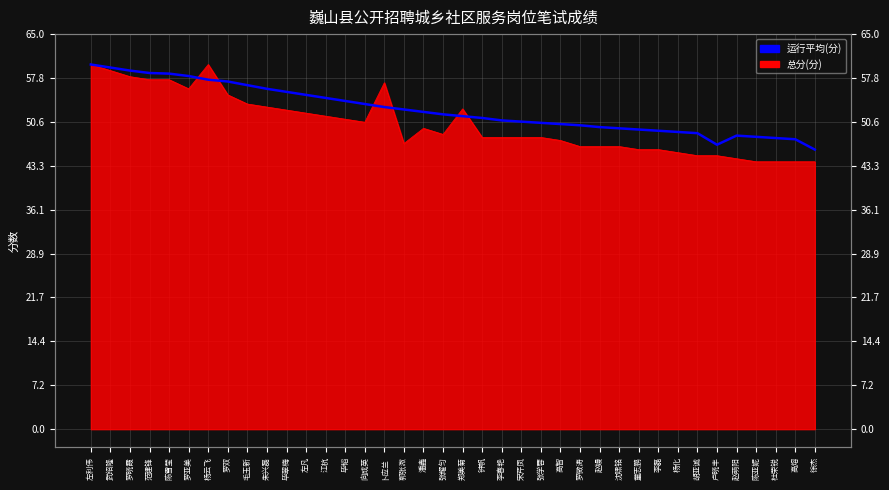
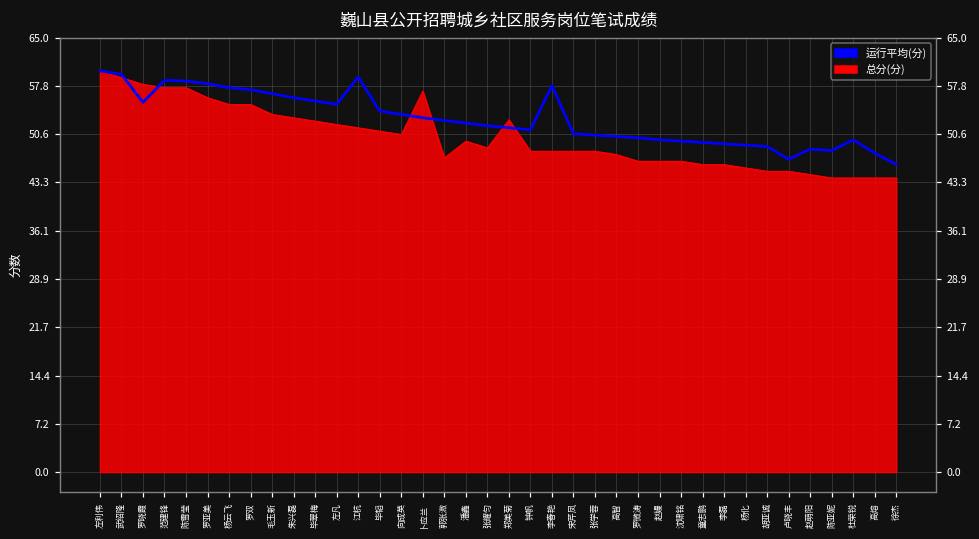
运行平均(分), 罗晓霞: 59 -> 55
总分(分), 杨云飞: 60 -> 55
运行平均(分), 江杭: 55 -> 59
运行平均(分), 李春艳: 51 -> 58
运行平均(分), 杜荣锐: 48 -> 50
